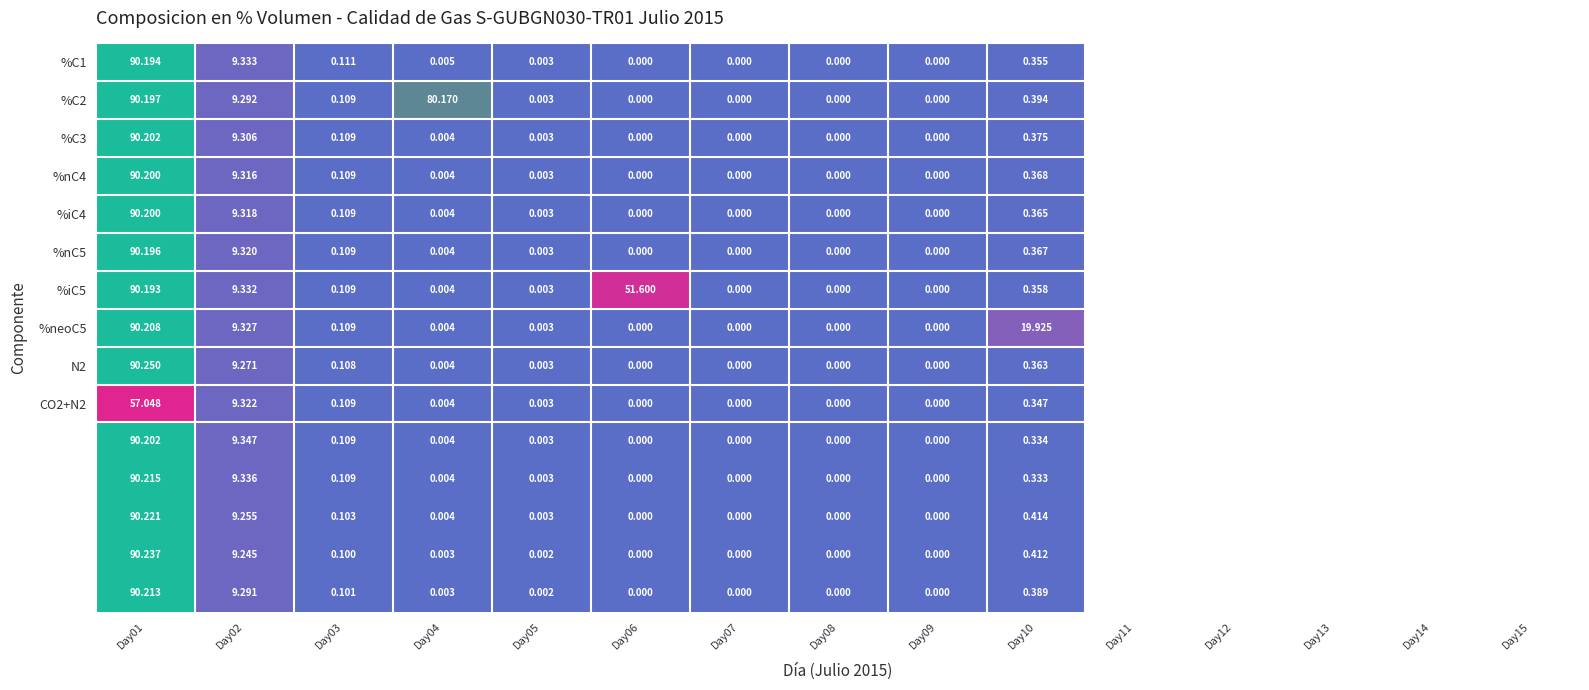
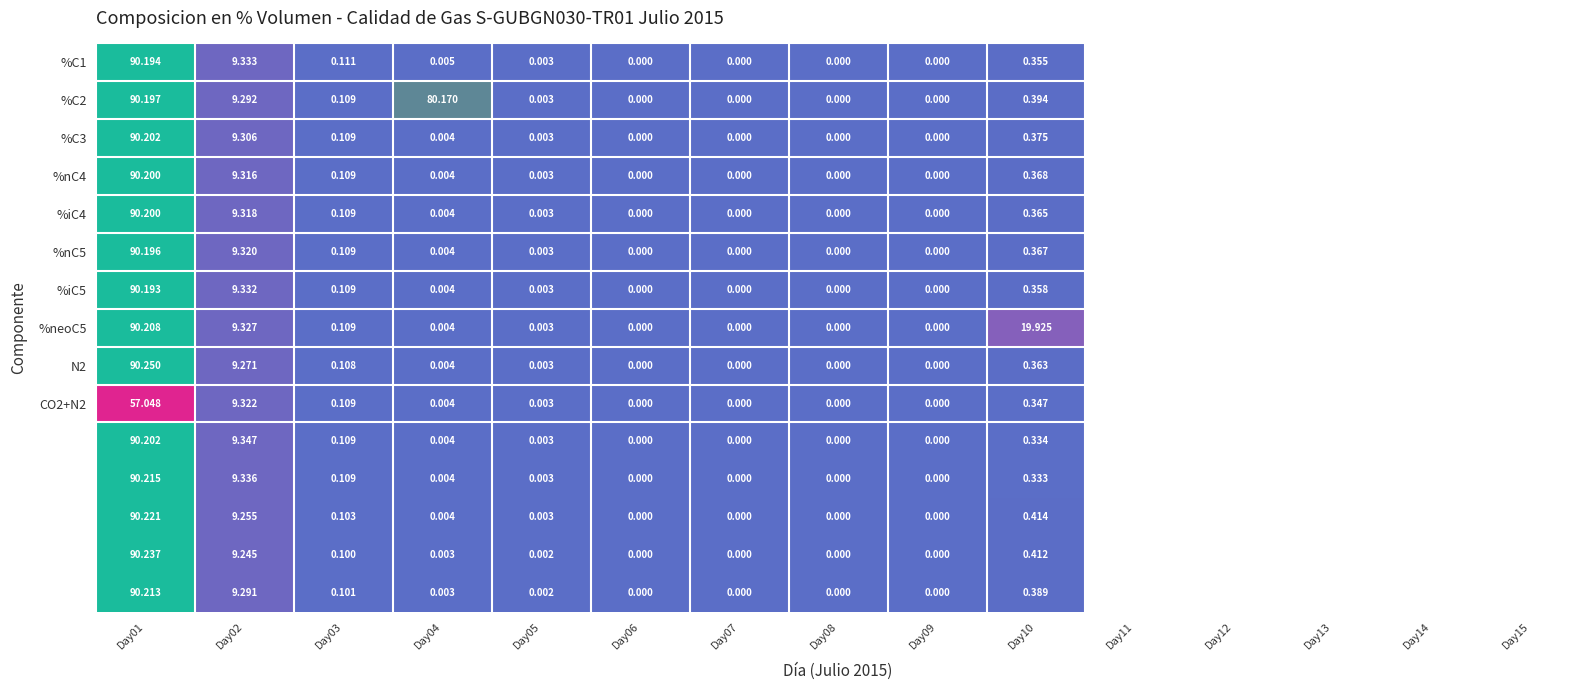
%iC5, Day06: 51.600 -> 0.000
